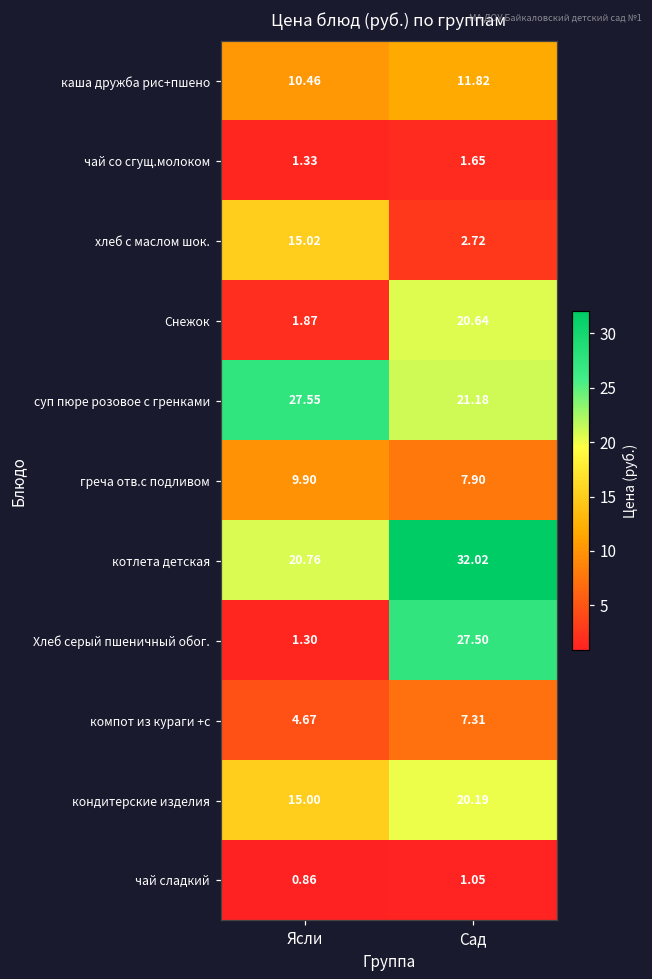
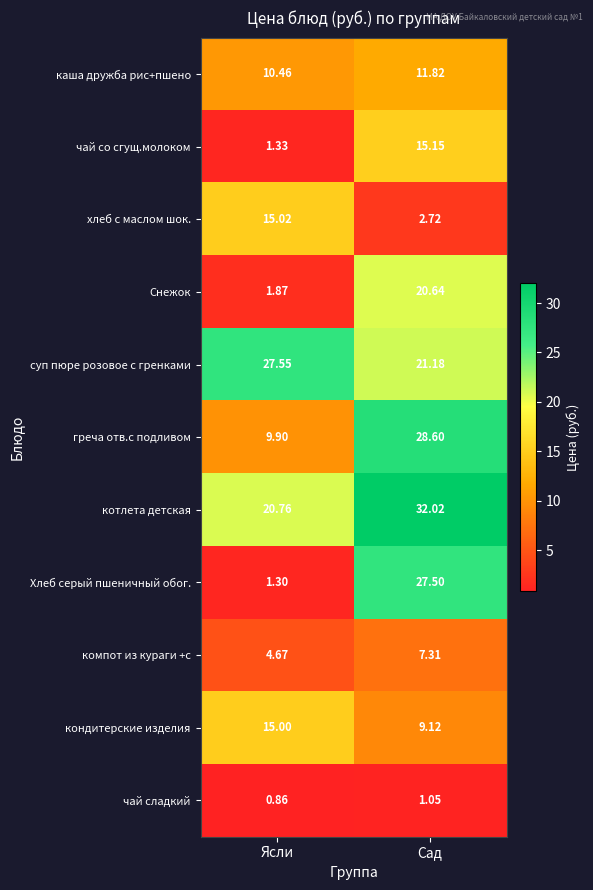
чай со сгущ.молоком, Сад: 1.65 -> 15.15
греча отв.с подливом, Сад: 7.90 -> 28.60
кондитерские изделия, Сад: 20.19 -> 9.12
